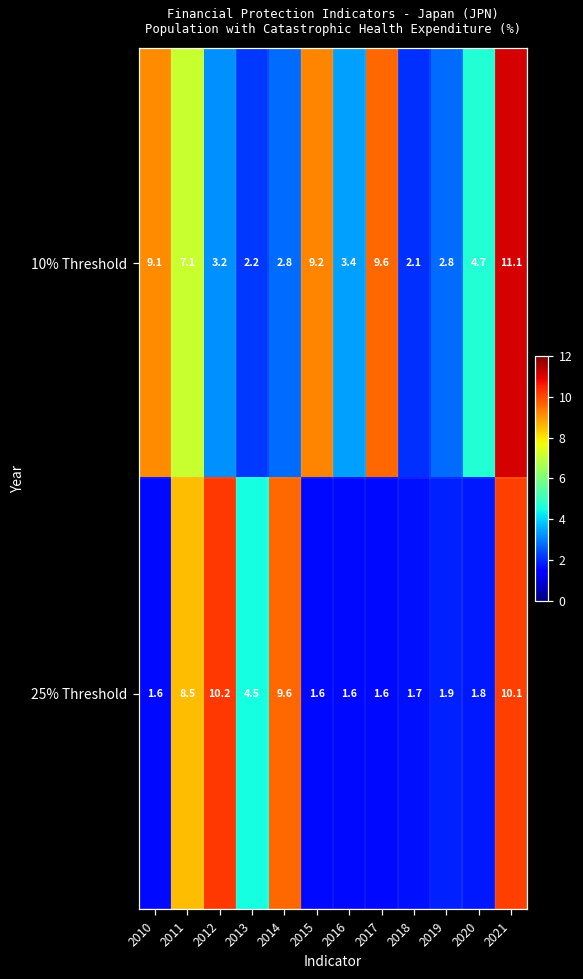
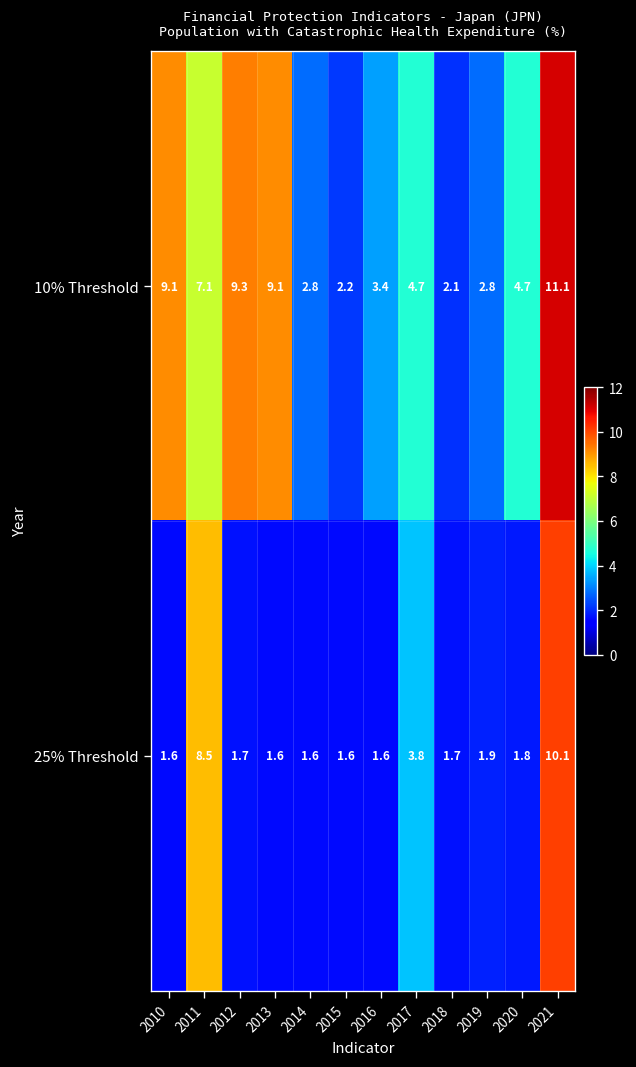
10% Threshold, 2012: 3.2 -> 9.3
10% Threshold, 2013: 2.2 -> 9.1
10% Threshold, 2015: 9.2 -> 2.2
10% Threshold, 2017: 9.6 -> 4.7
25% Threshold, 2012: 10.2 -> 1.7
25% Threshold, 2013: 4.5 -> 1.6
25% Threshold, 2014: 9.6 -> 1.6
25% Threshold, 2017: 1.6 -> 3.8
